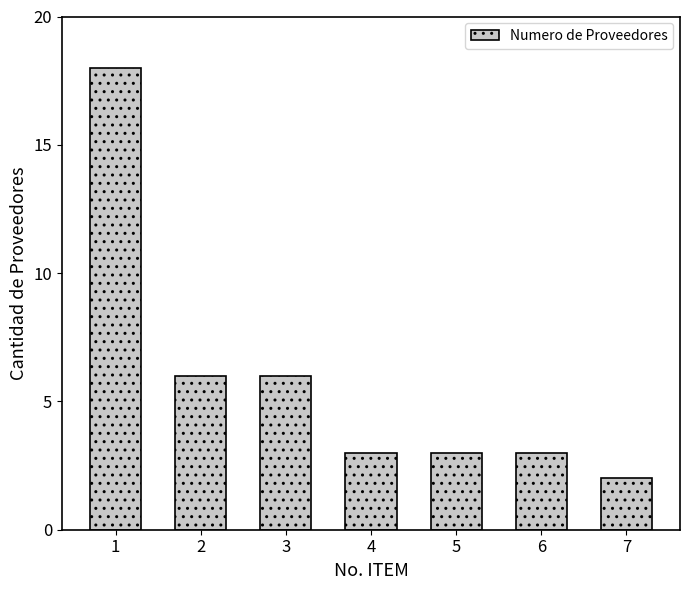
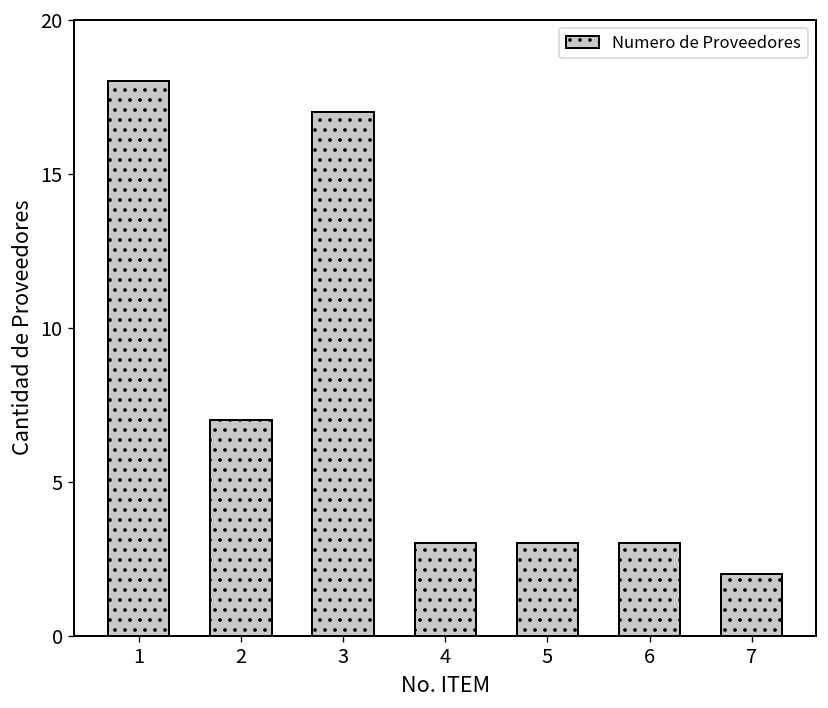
2: 6 -> 7
3: 6 -> 17
